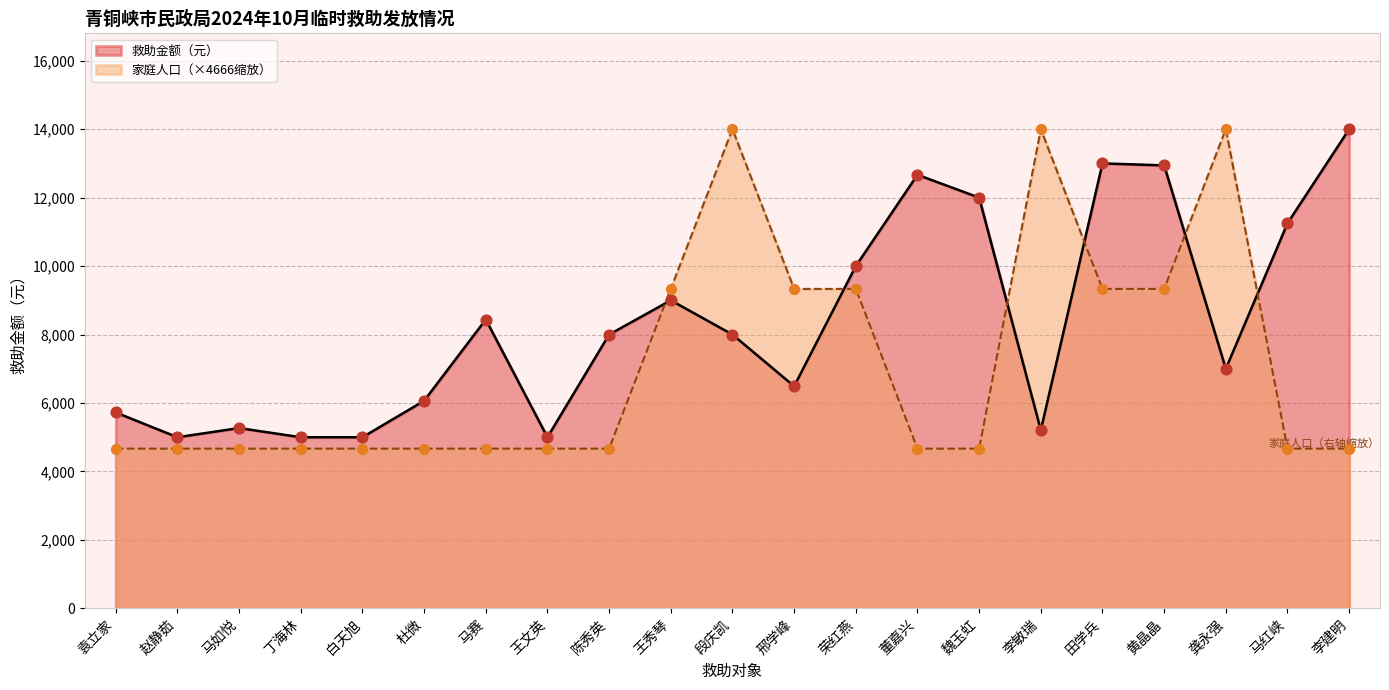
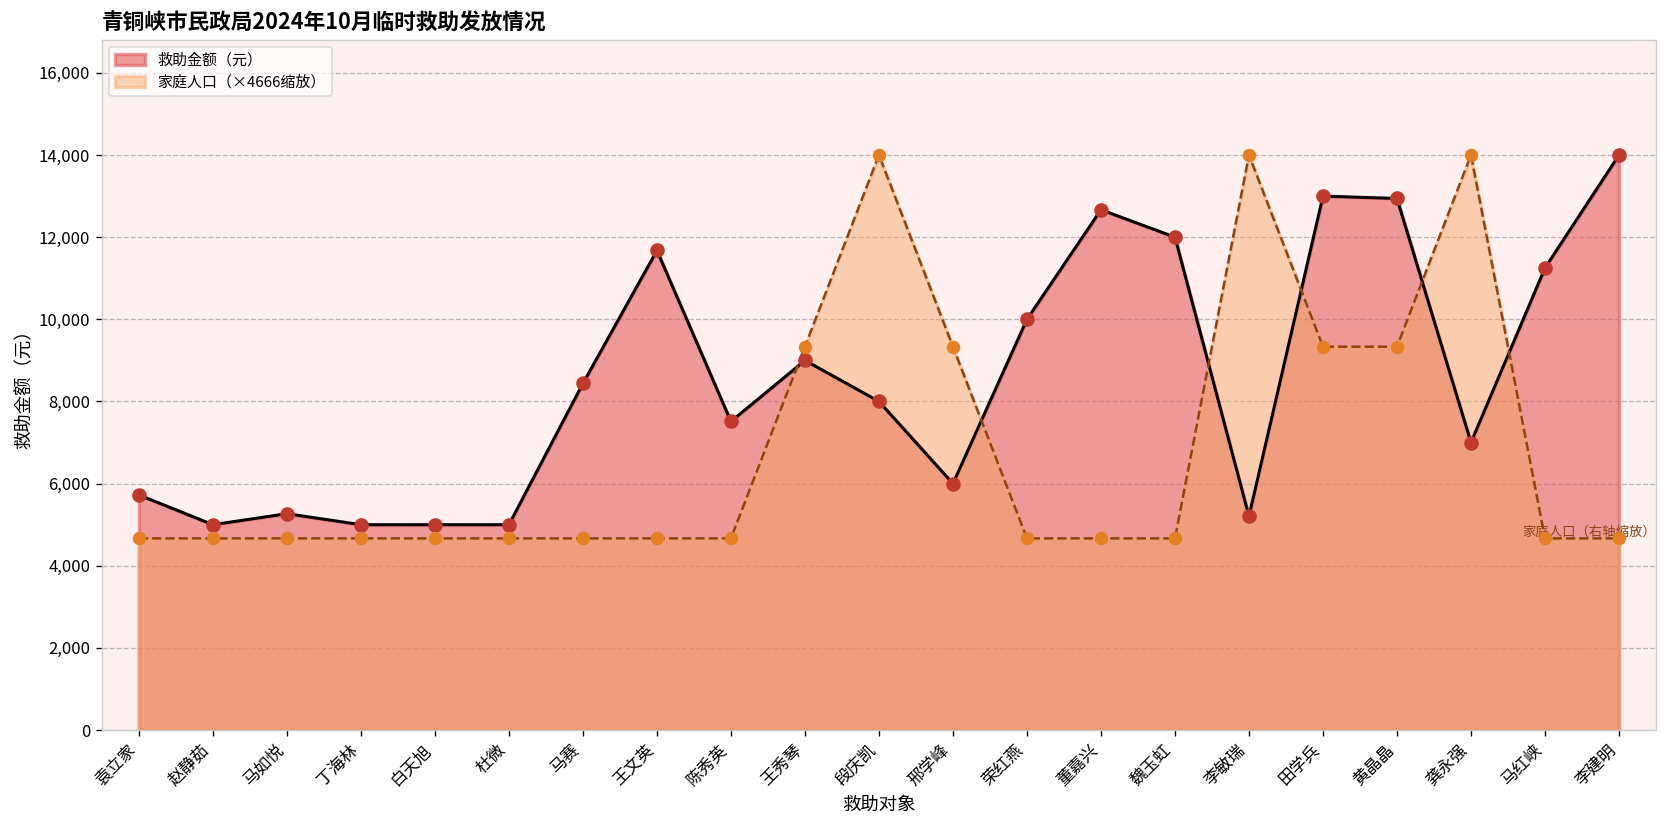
救助金额（元）, 杜微: 6,100 -> 5,000
救助金额（元）, 王文英: 5,000 -> 11,700
救助金额（元）, 陈秀英: 8,000 -> 7,500
救助金额（元）, 邢学峰: 6,500 -> 6,000
家庭人口（×4666缩放）, 荣红燕: 9,300 -> 4,700
